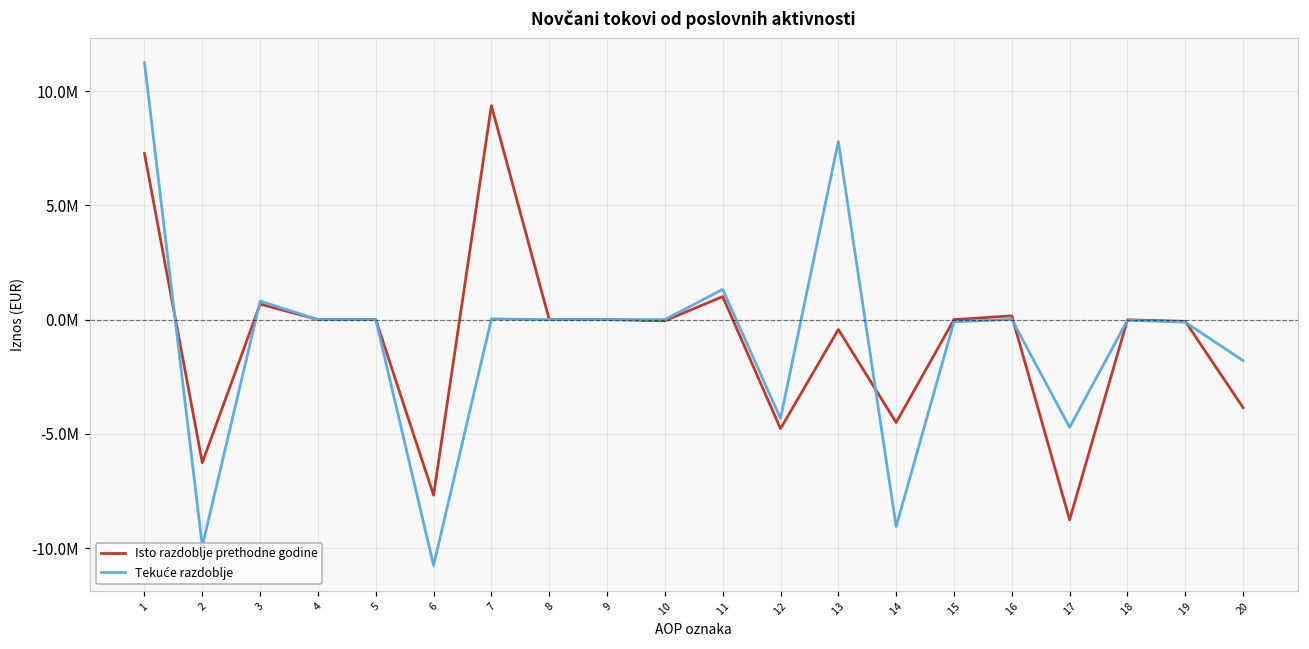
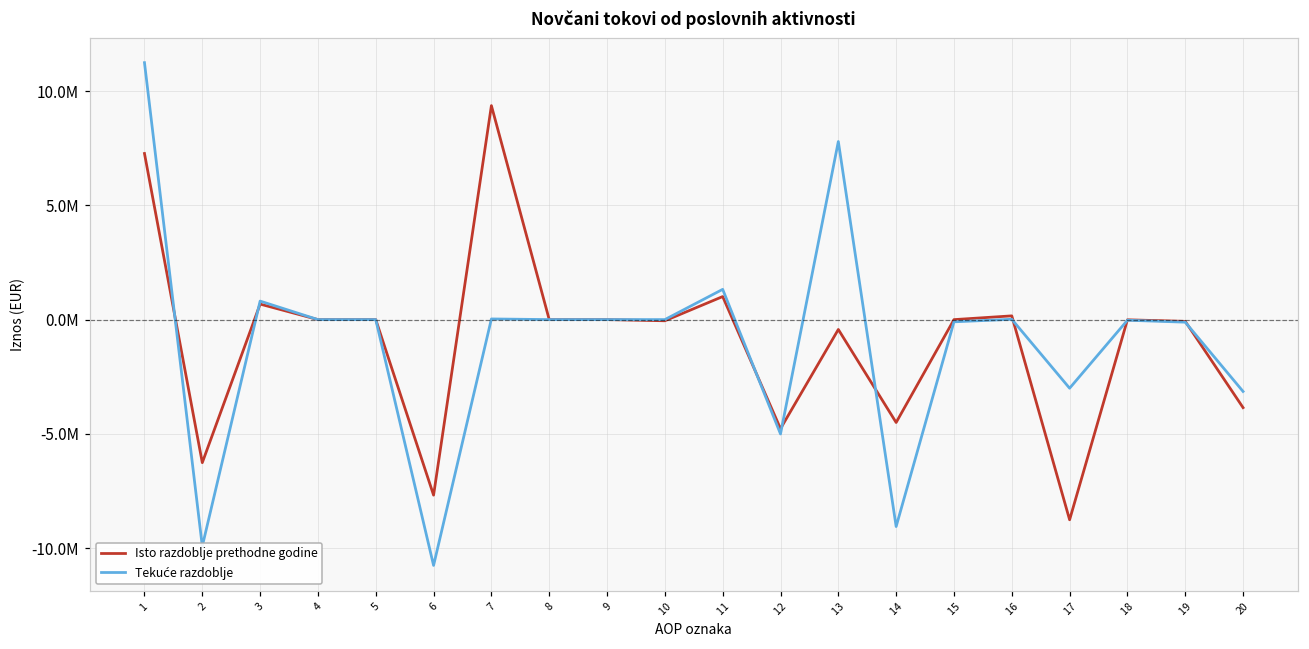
Tekuće razdoblje, 12: -4300000 -> -5000000
Tekuće razdoblje, 17: -4700000 -> -3000000
Tekuće razdoblje, 20: -1800000 -> -3100000
